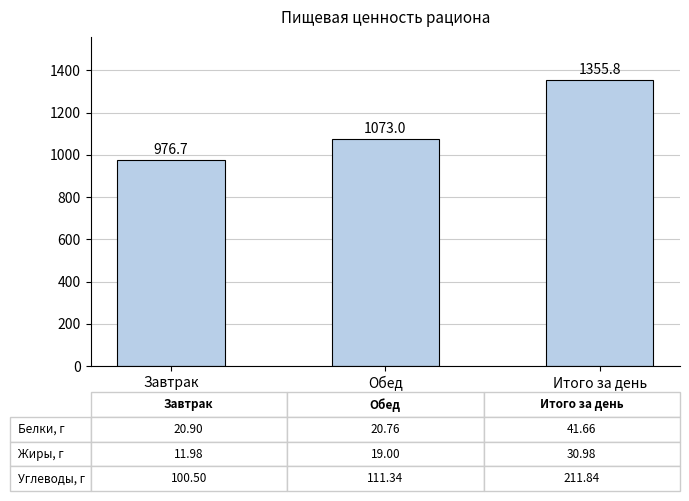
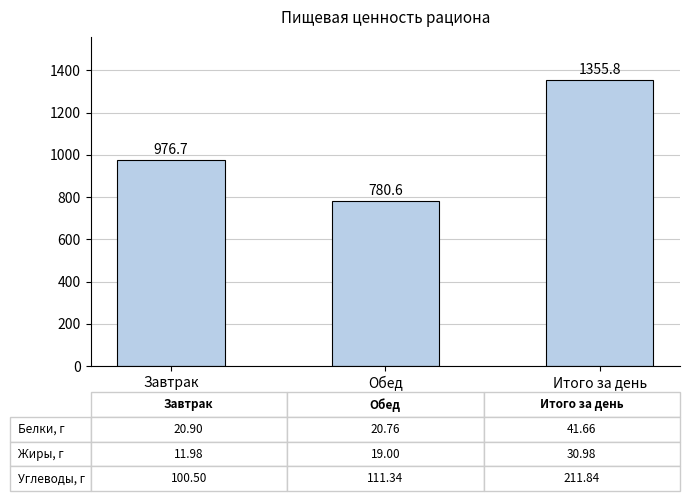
Обед: 1073.0 -> 780.6
